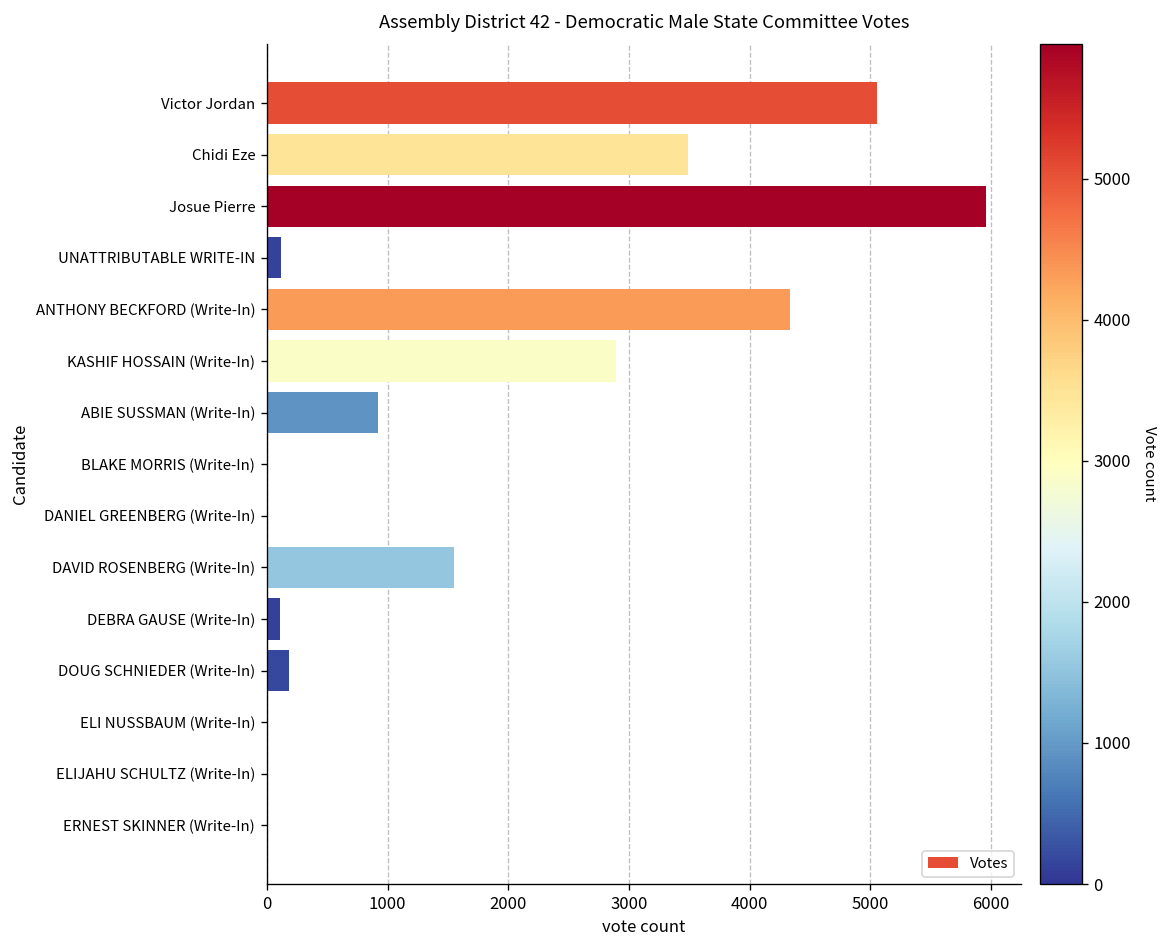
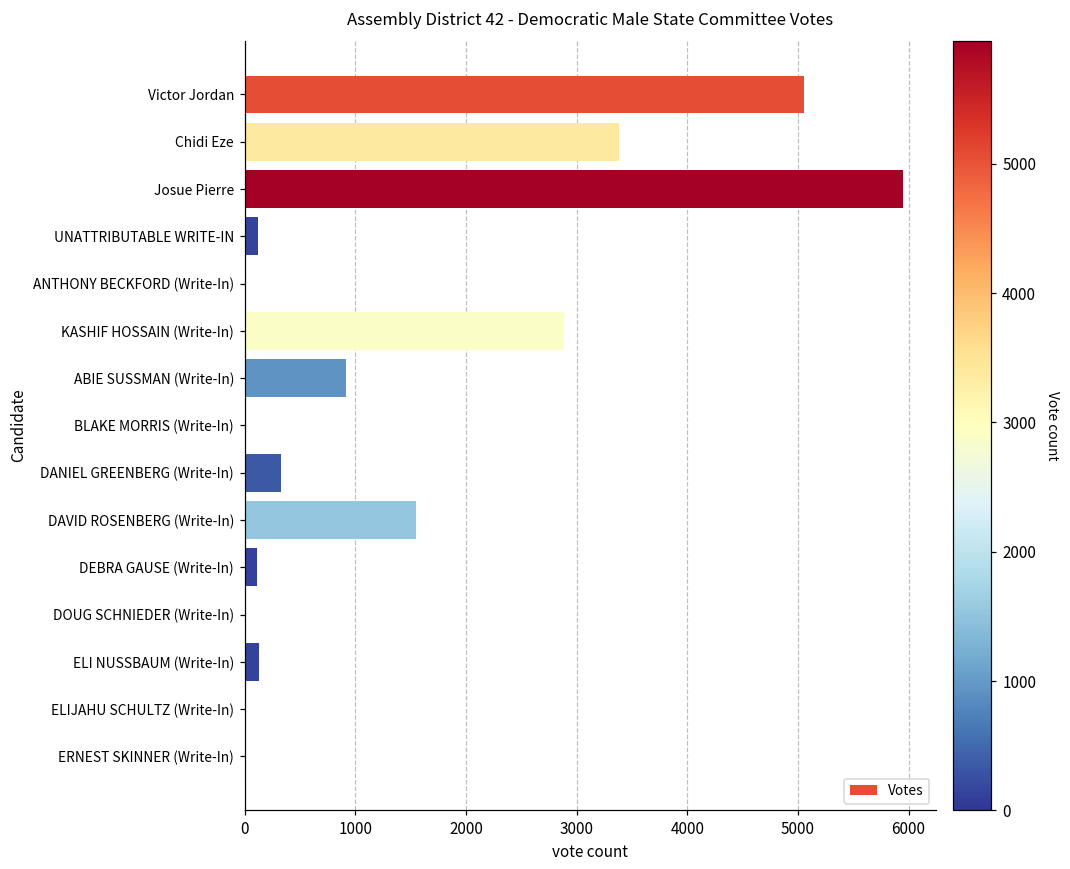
Chidi Eze: 3490 -> 3380
ANTHONY BECKFORD (Write-In): 4330 -> 0
DANIEL GREENBERG (Write-In): 0 -> 330
DOUG SCHNIEDER (Write-In): 180 -> 0
ELI NUSSBAUM (Write-In): 0 -> 130
